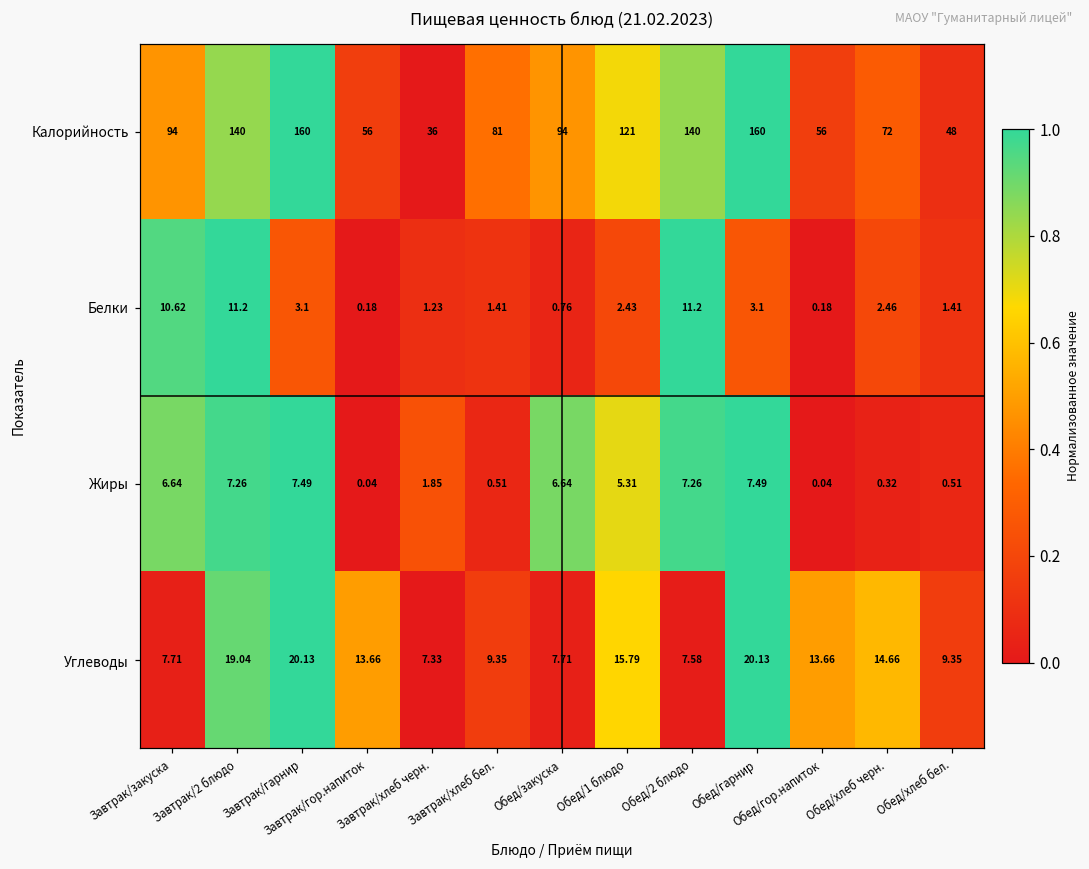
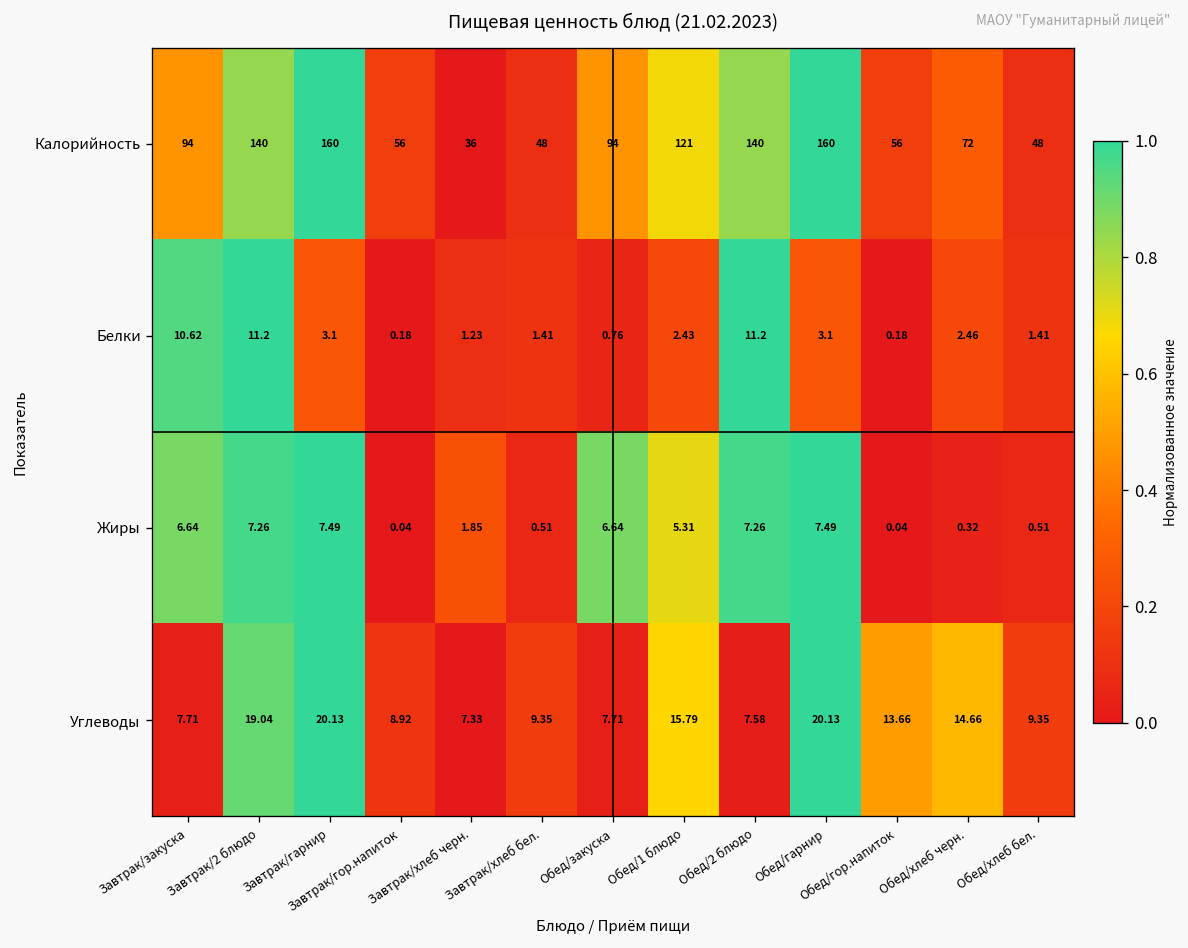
Калорийность, Завтрак/хлеб бел.: 81 -> 48
Углеводы, Завтрак/гор.напиток: 13.66 -> 8.92
